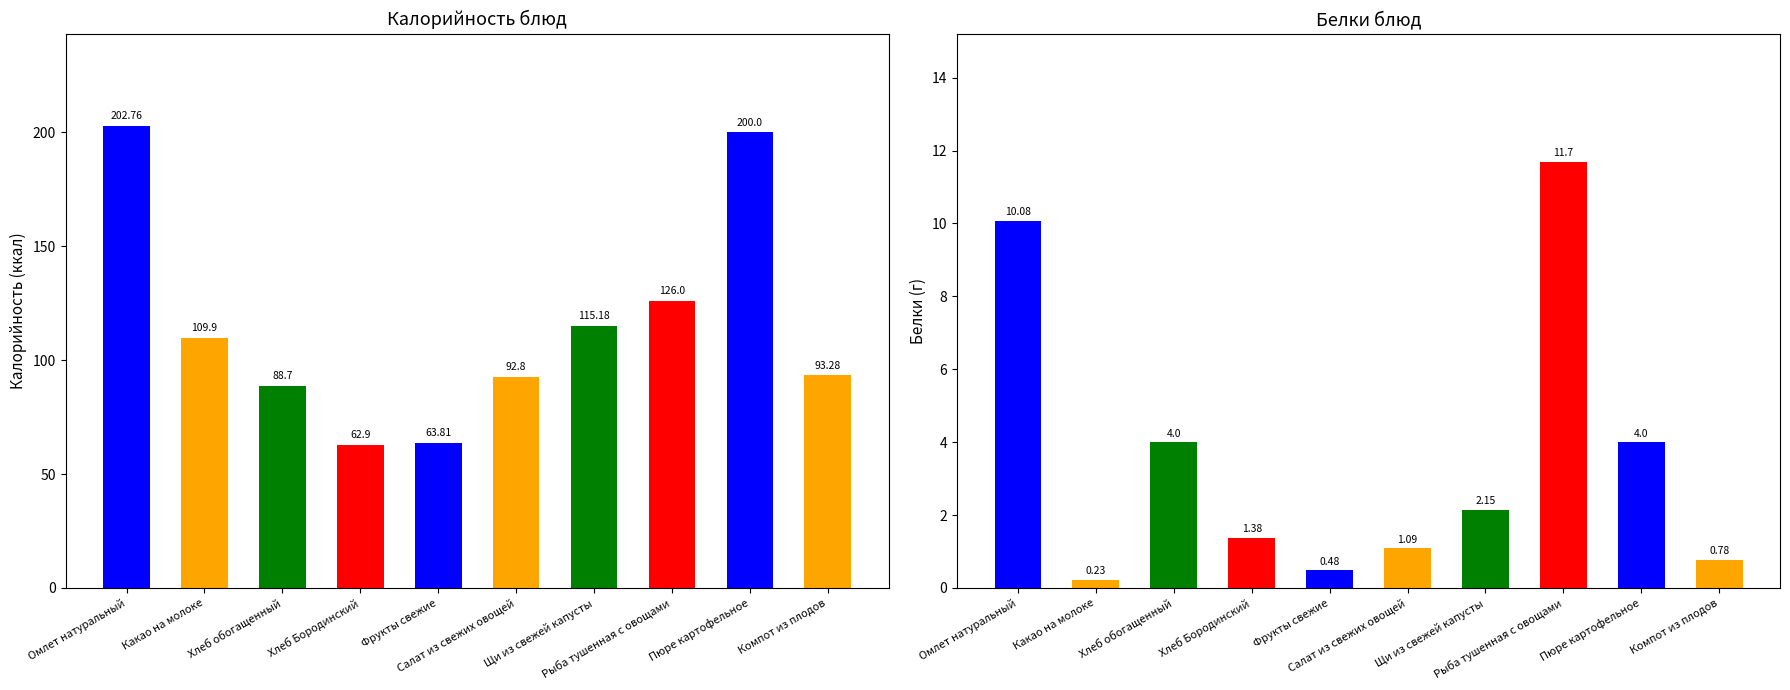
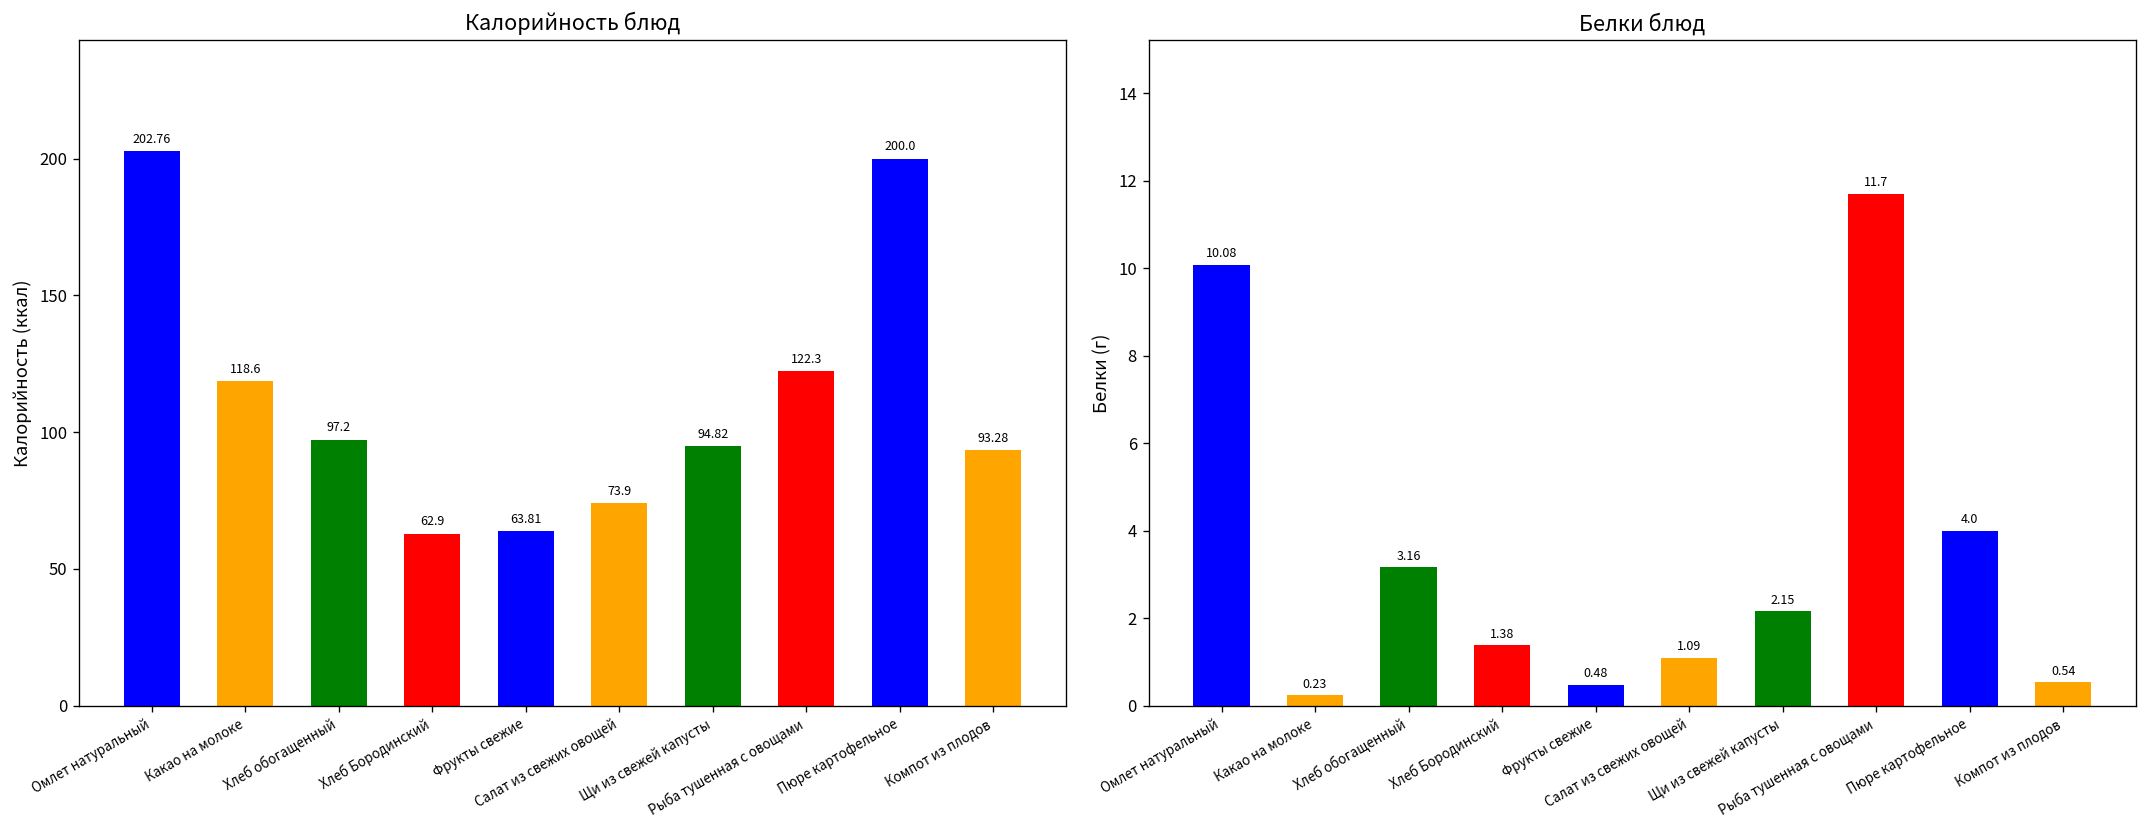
Калорийность блюд, Какао на молоке: 109.9 -> 118.6
Калорийность блюд, Хлеб обогащенный: 88.7 -> 97.2
Калорийность блюд, Салат из свежих овощей: 92.8 -> 73.9
Калорийность блюд, Щи из свежей капусты: 115.18 -> 94.82
Калорийность блюд, Рыба тушенная с овощами: 126.0 -> 122.3
Белки блюд, Хлеб обогащенный: 4.0 -> 3.16
Белки блюд, Компот из плодов: 0.78 -> 0.54
